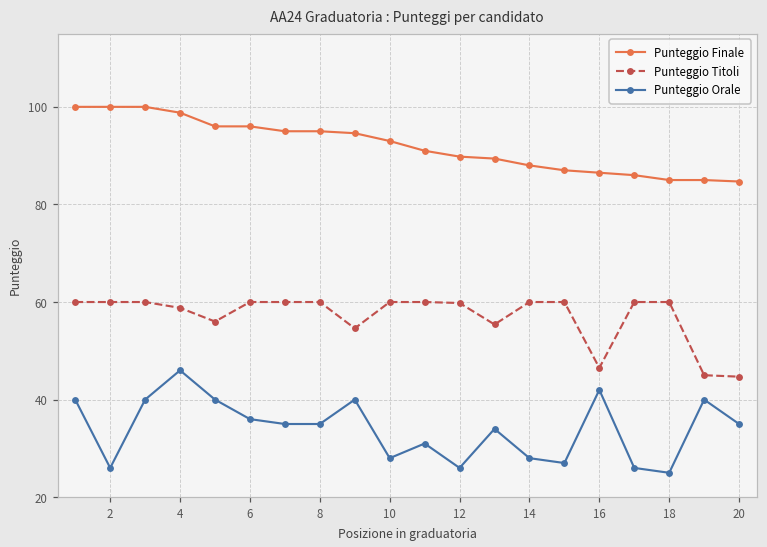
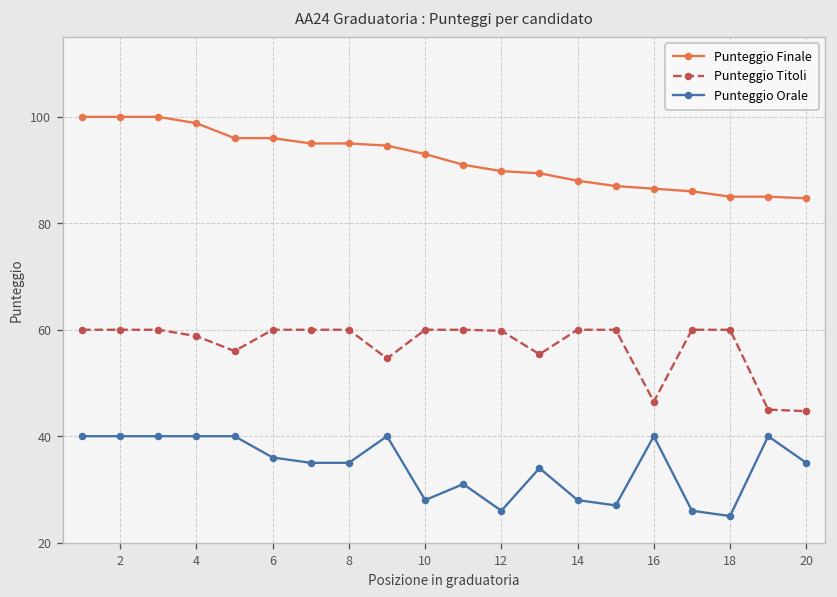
Punteggio Orale, 2: 26 -> 40
Punteggio Orale, 4: 46 -> 40
Punteggio Orale, 16: 42 -> 40
